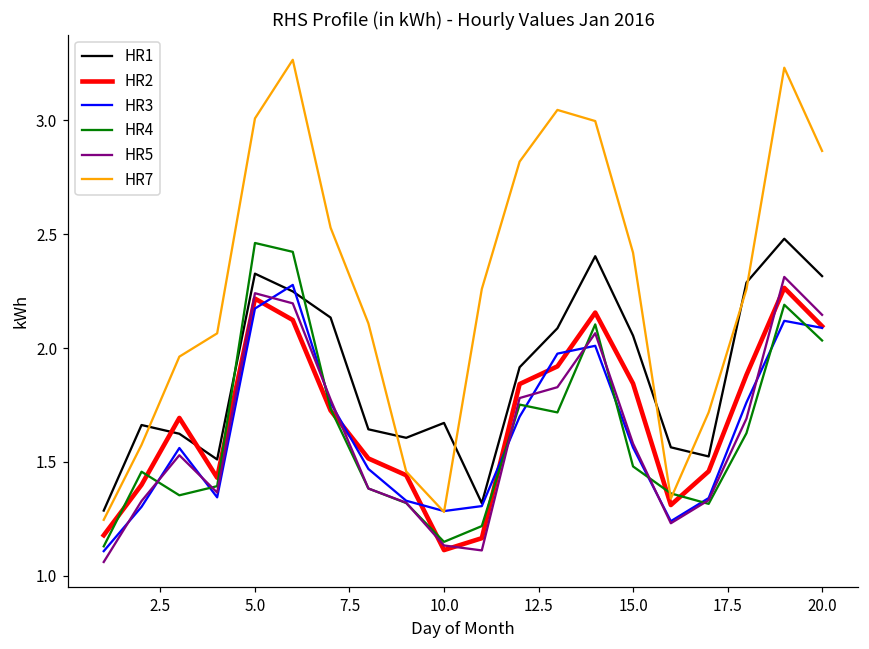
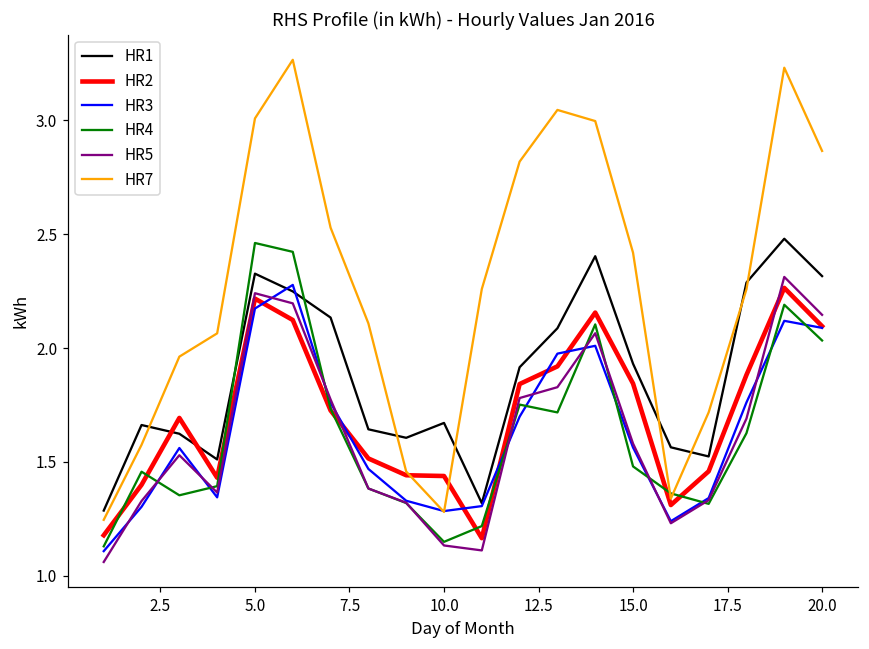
HR2, 10.0: 1.11 -> 1.44
HR1, 15.0: 2.05 -> 1.93
